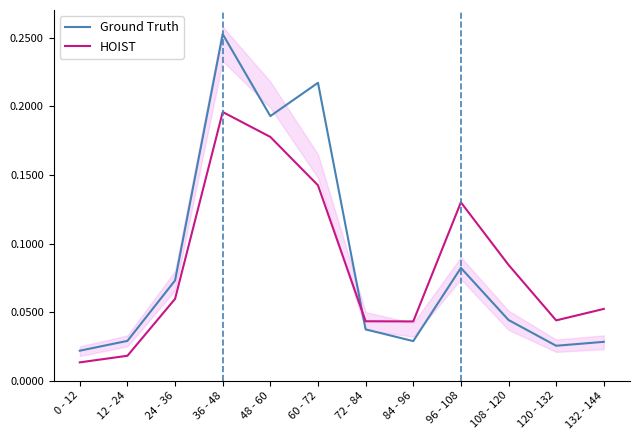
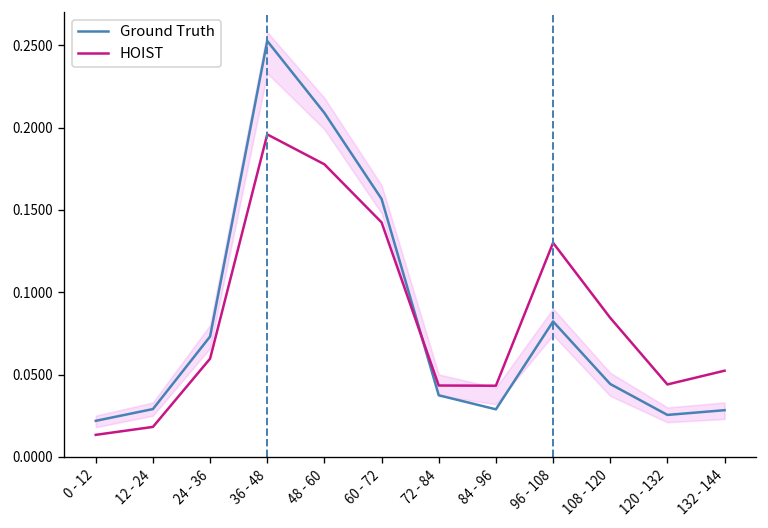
Ground Truth, 48 - 60: 0.193 -> 0.209
Ground Truth, 60 - 72: 0.217 -> 0.157
